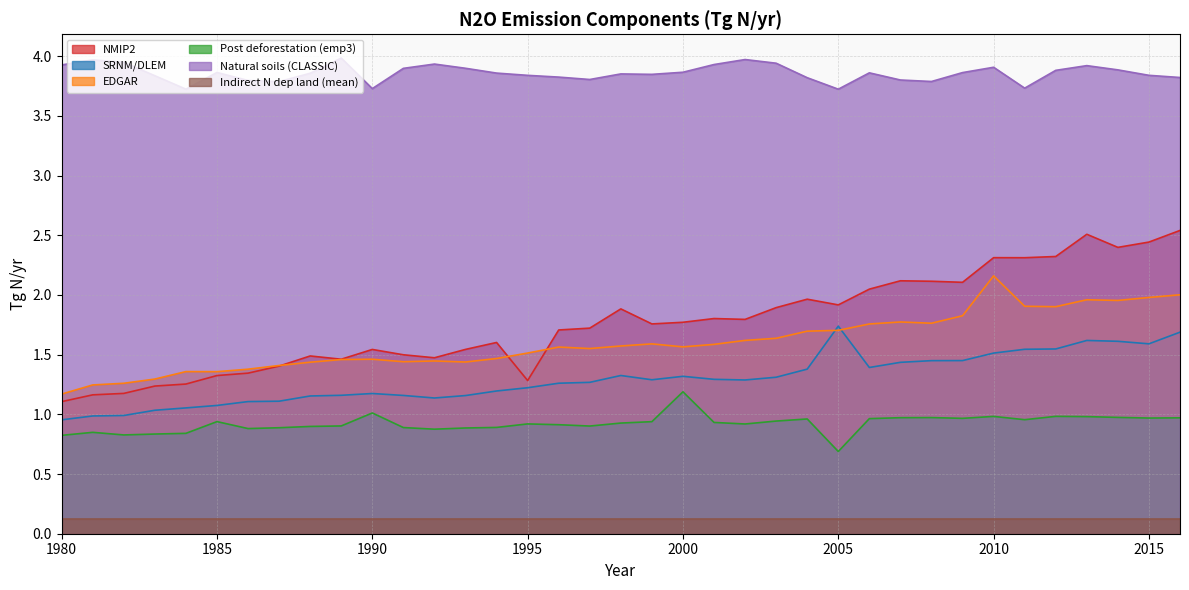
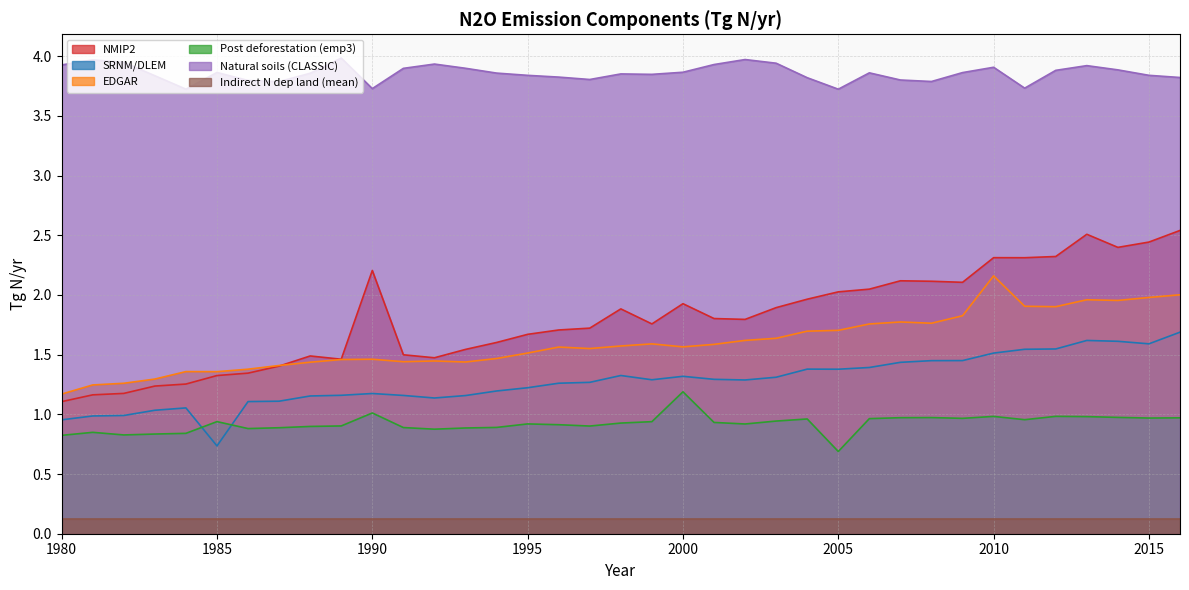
SRNM/DLEM, 1985: 1.07 -> 0.74
NMIP2, 1990: 1.54 -> 2.21
NMIP2, 1995: 1.28 -> 1.67
NMIP2, 2000: 1.77 -> 1.93
NMIP2, 2005: 1.92 -> 2.03
SRNM/DLEM, 2005: 1.74 -> 1.38
